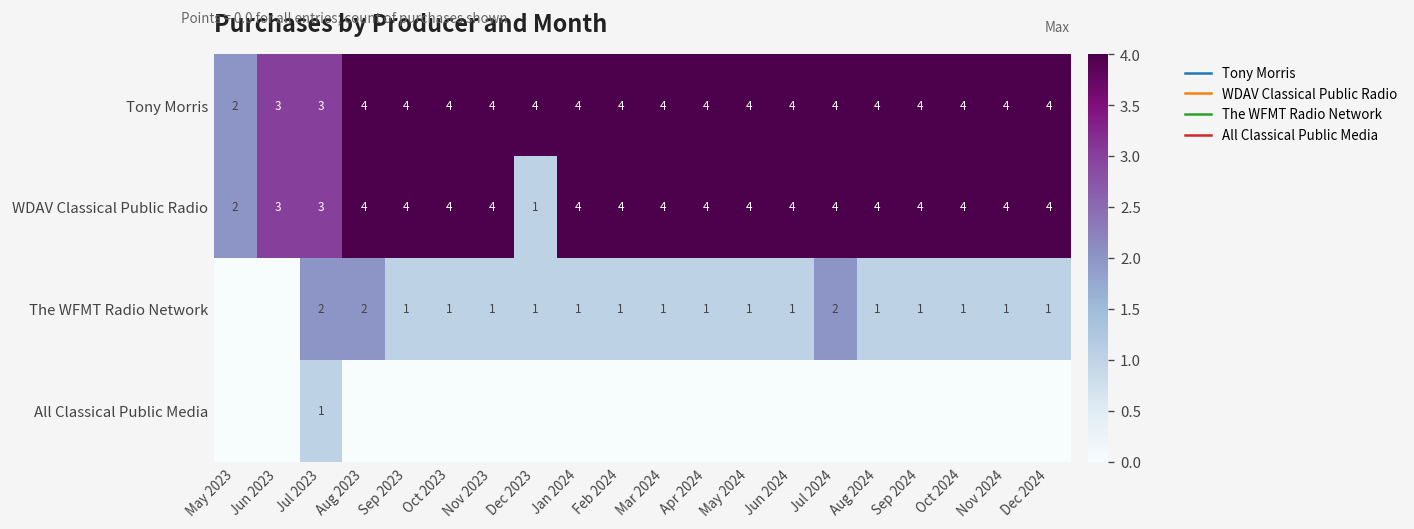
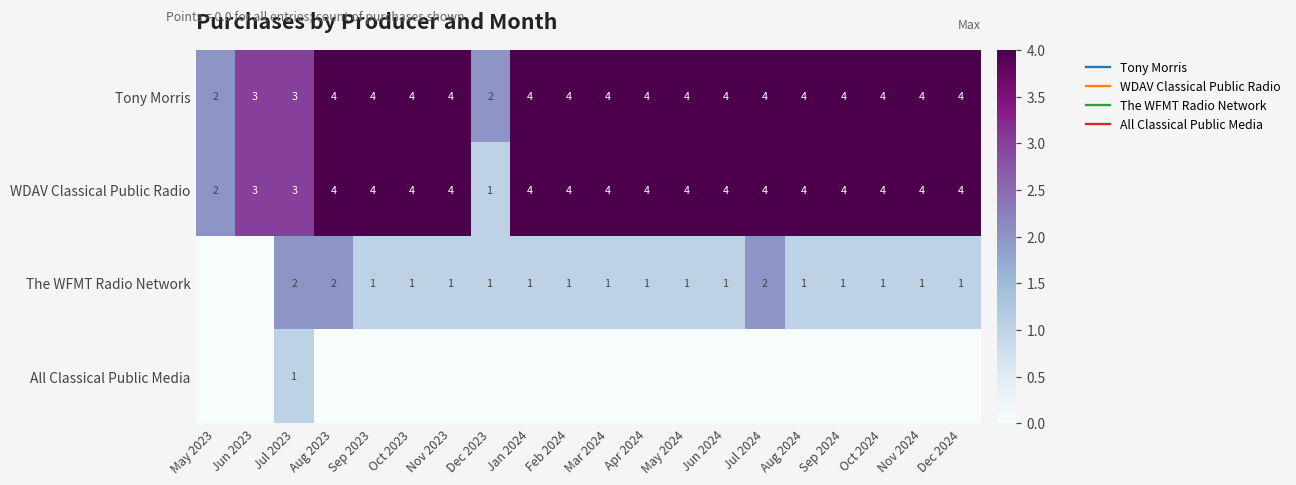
Tony Morris, Dec 2023: 4 -> 2
